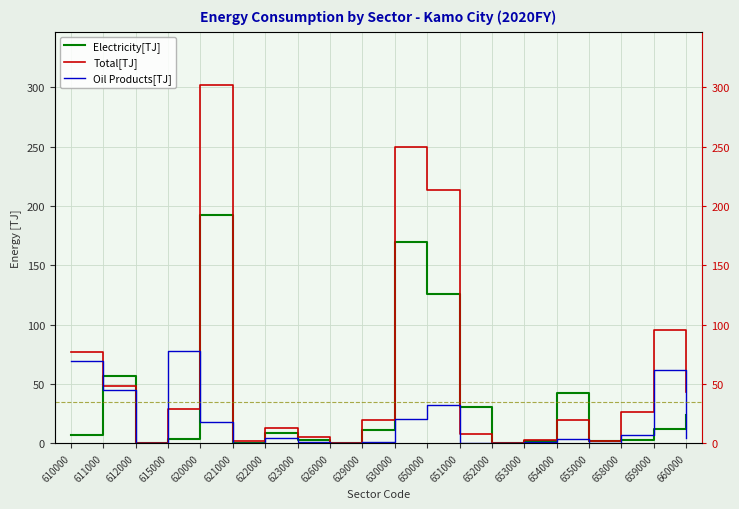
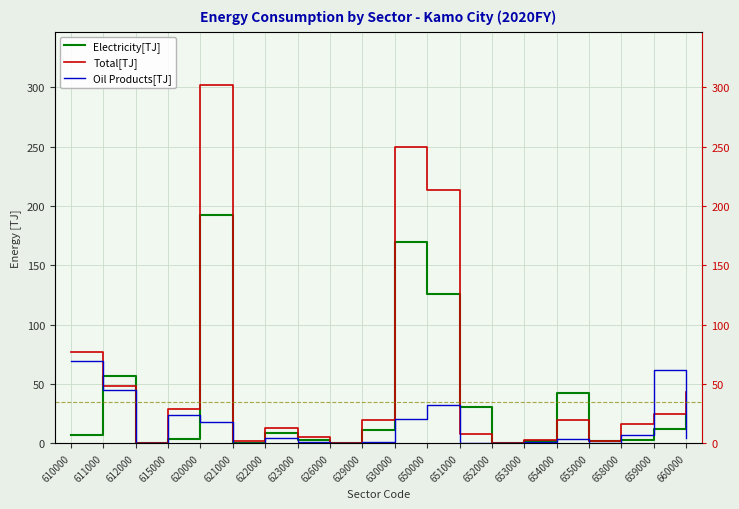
Oil Products[TJ], 615000: 78 -> 24
Total[TJ], 658000: 27 -> 16
Total[TJ], 659000: 96 -> 25
